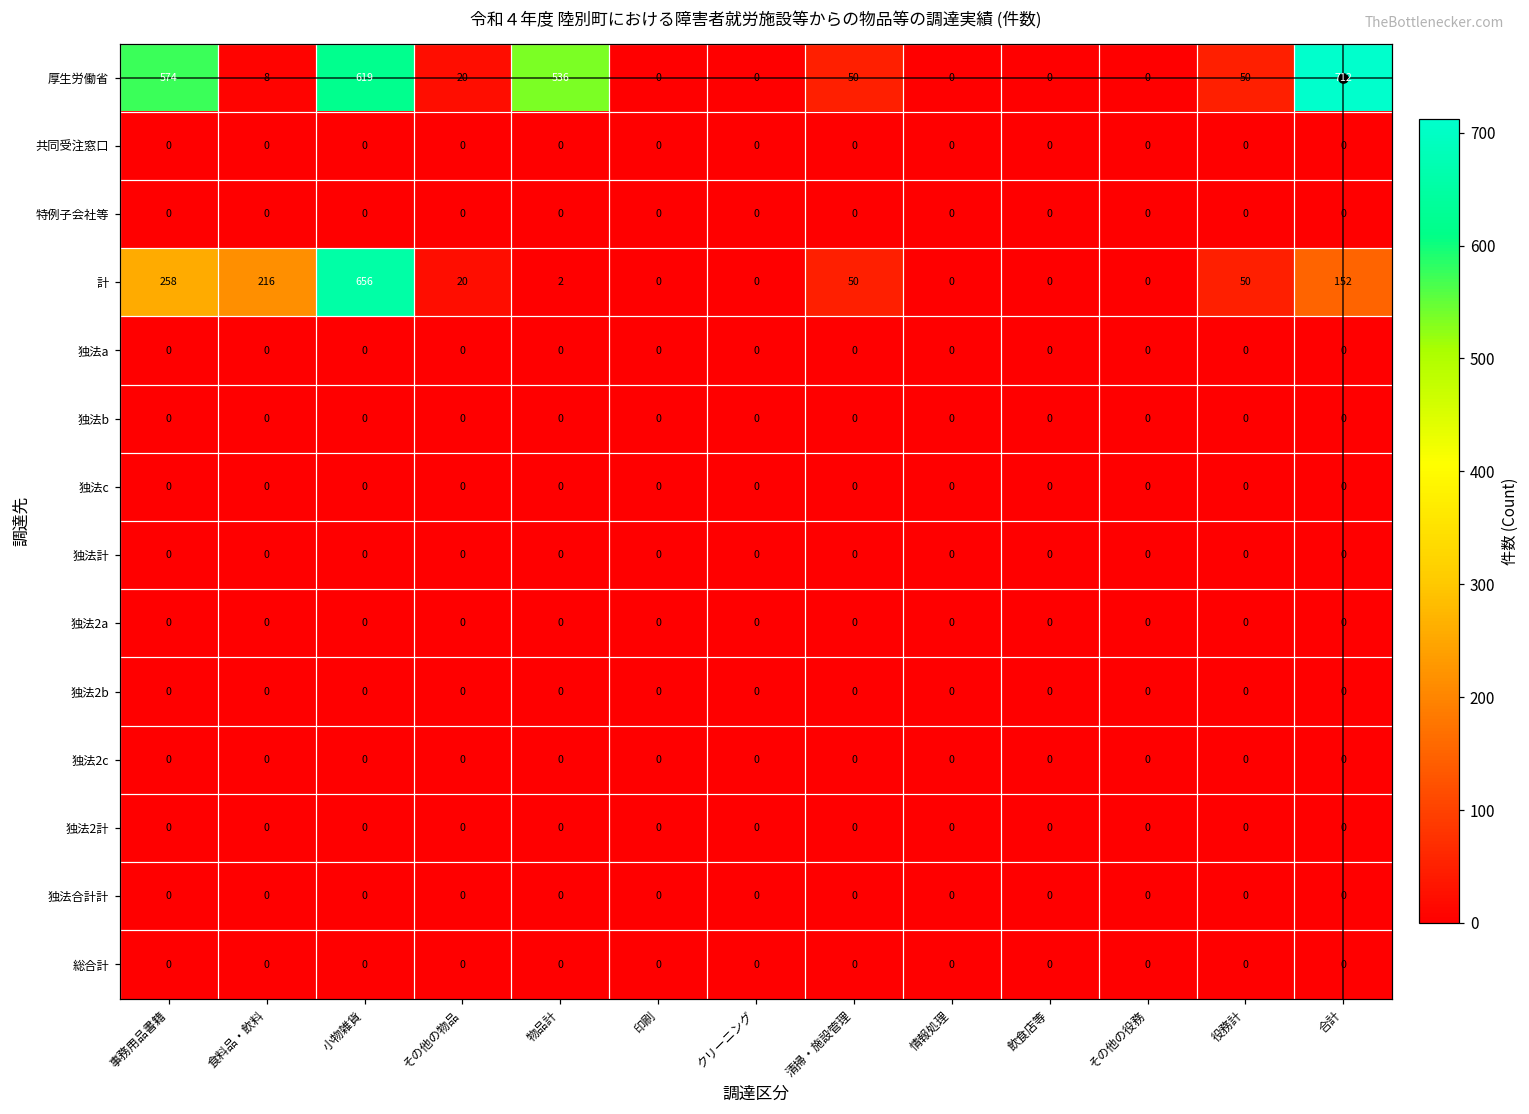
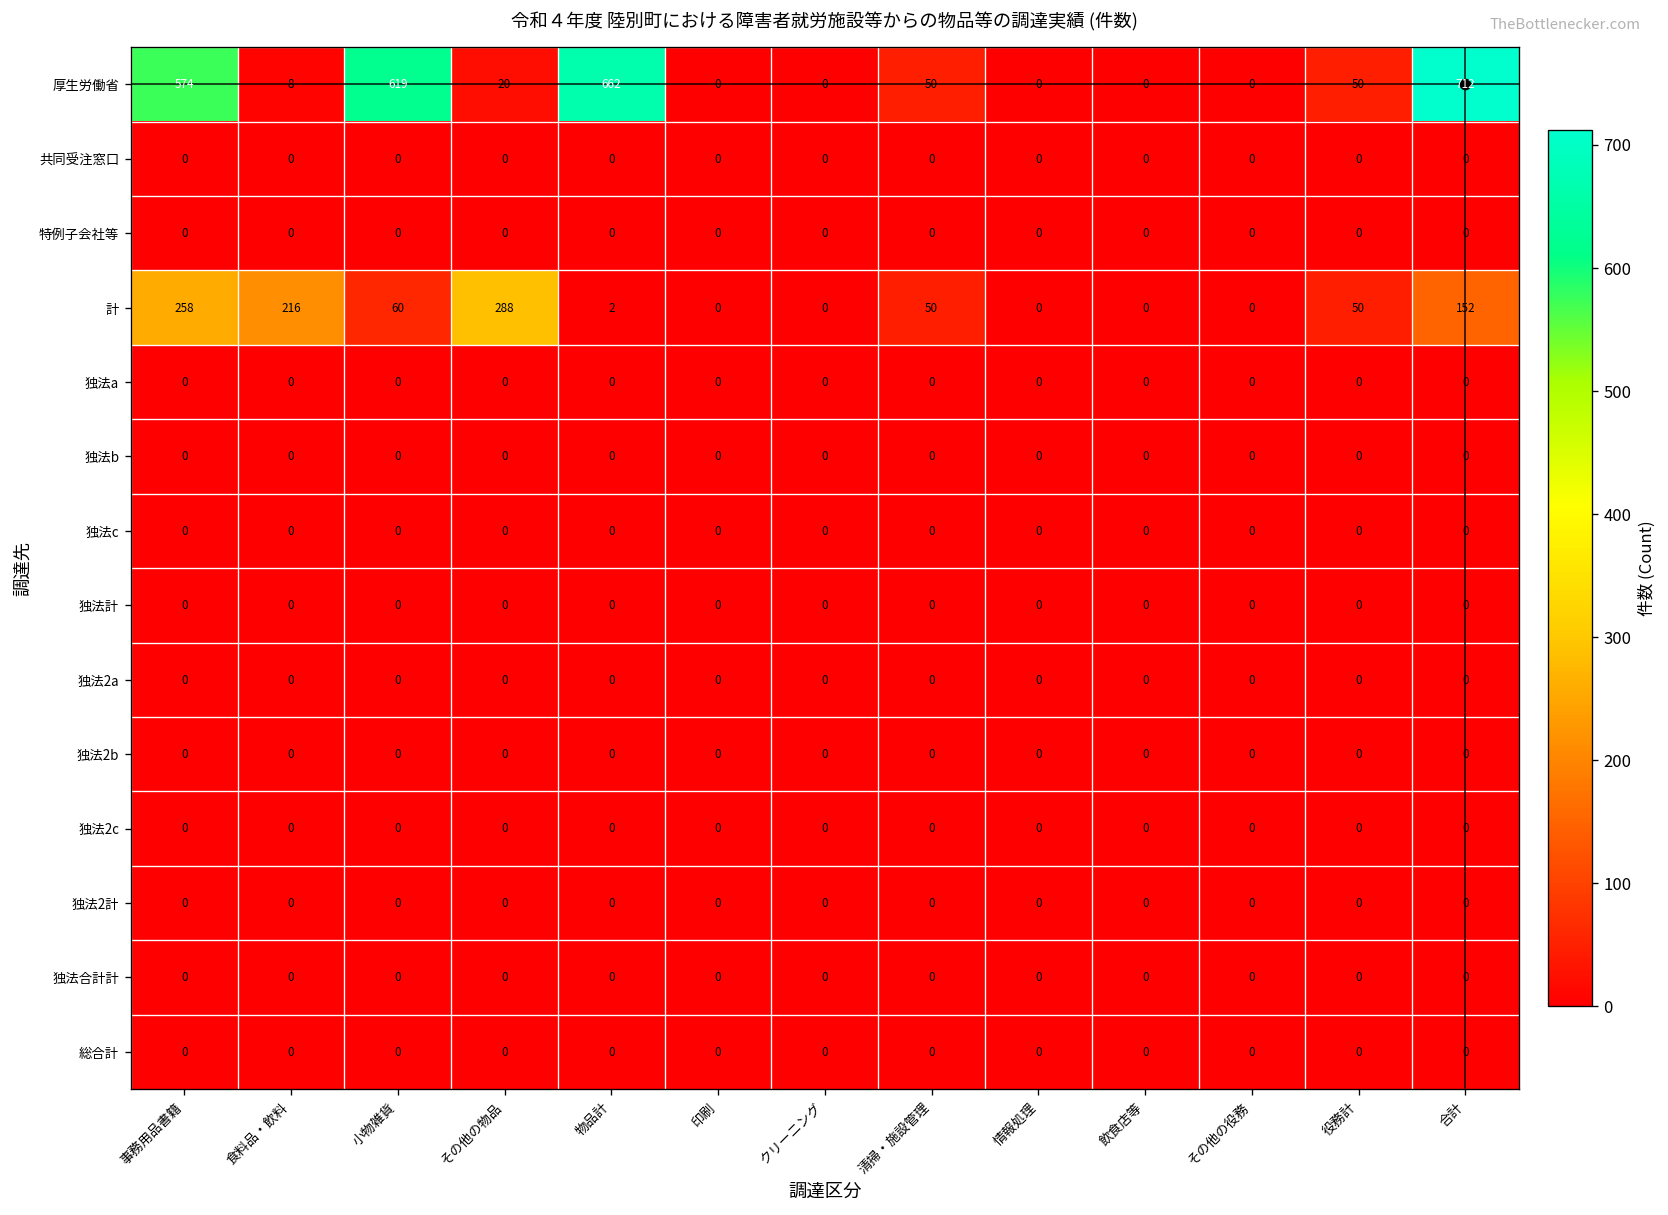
厚生労働省, 物品計: 536 -> 662
計, 小物雑貨: 656 -> 60
計, その他の物品: 20 -> 288
